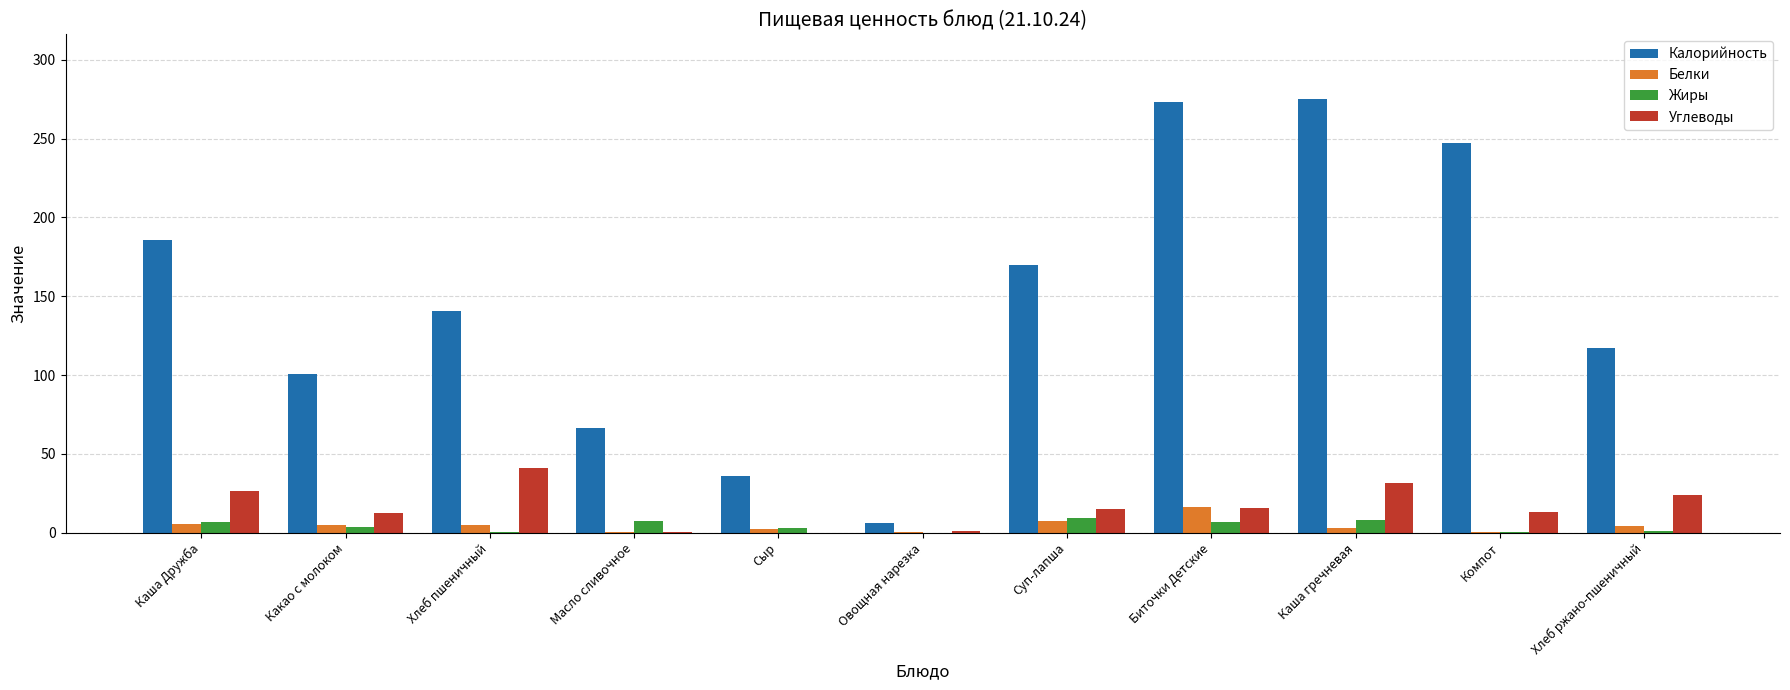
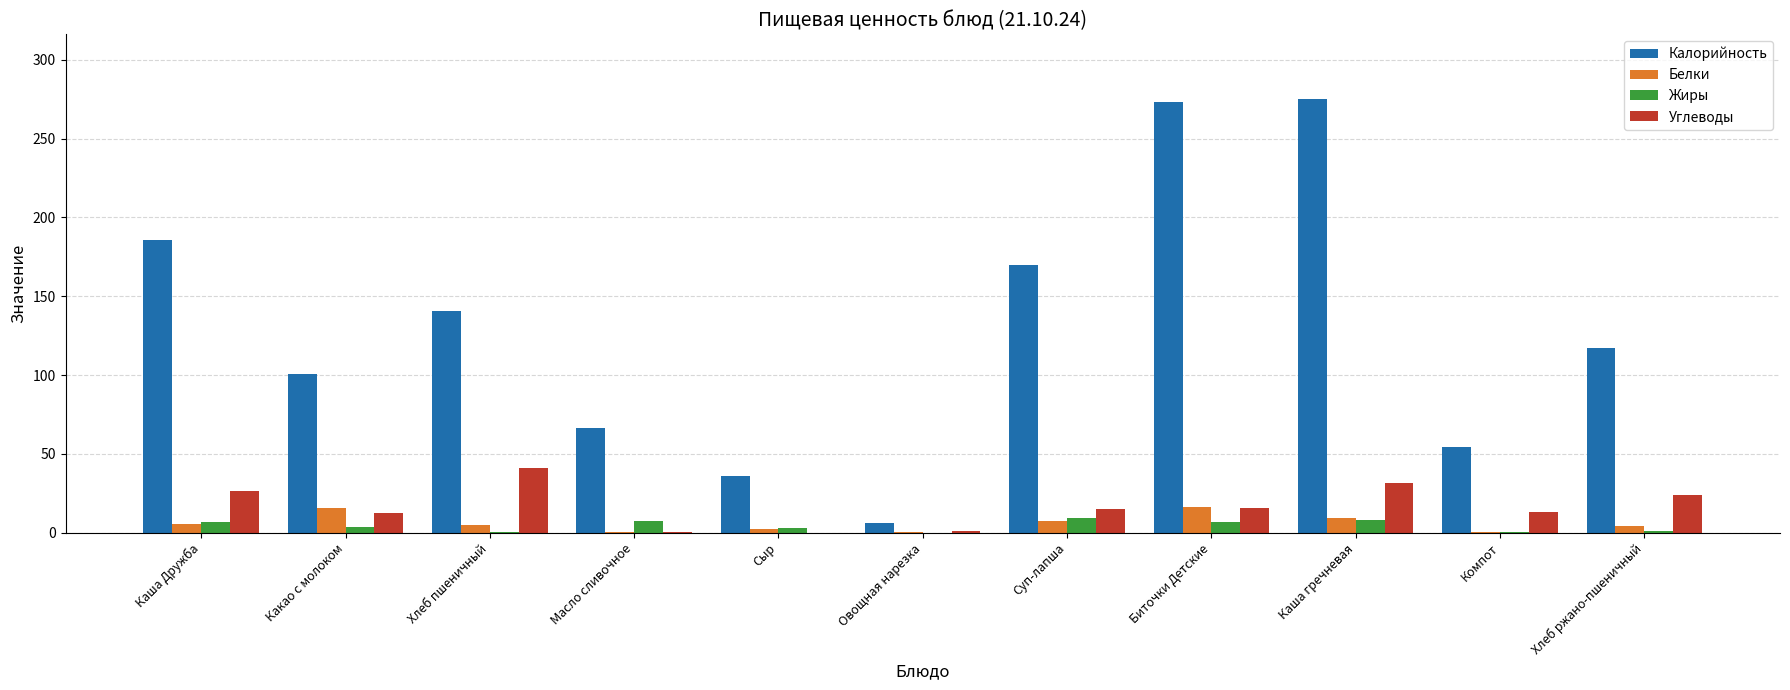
Белки, Какао с молоком: 5 -> 16
Белки, Каша гречневая: 3 -> 9
Калорийность, Компот: 247 -> 55
